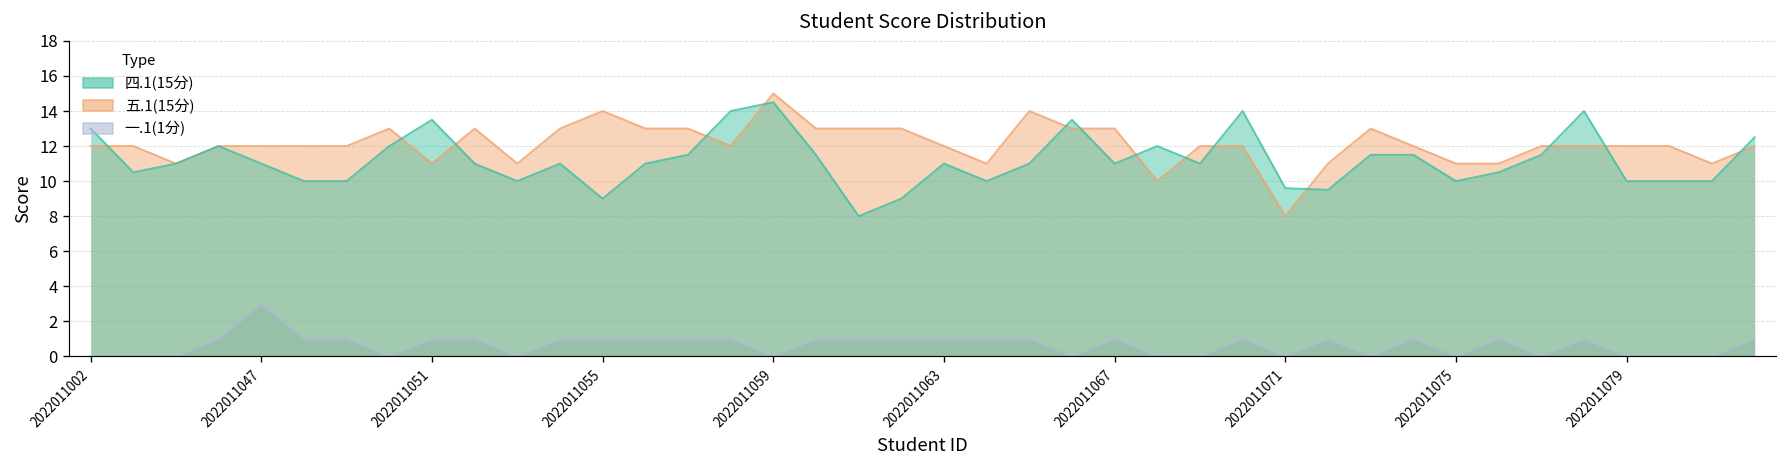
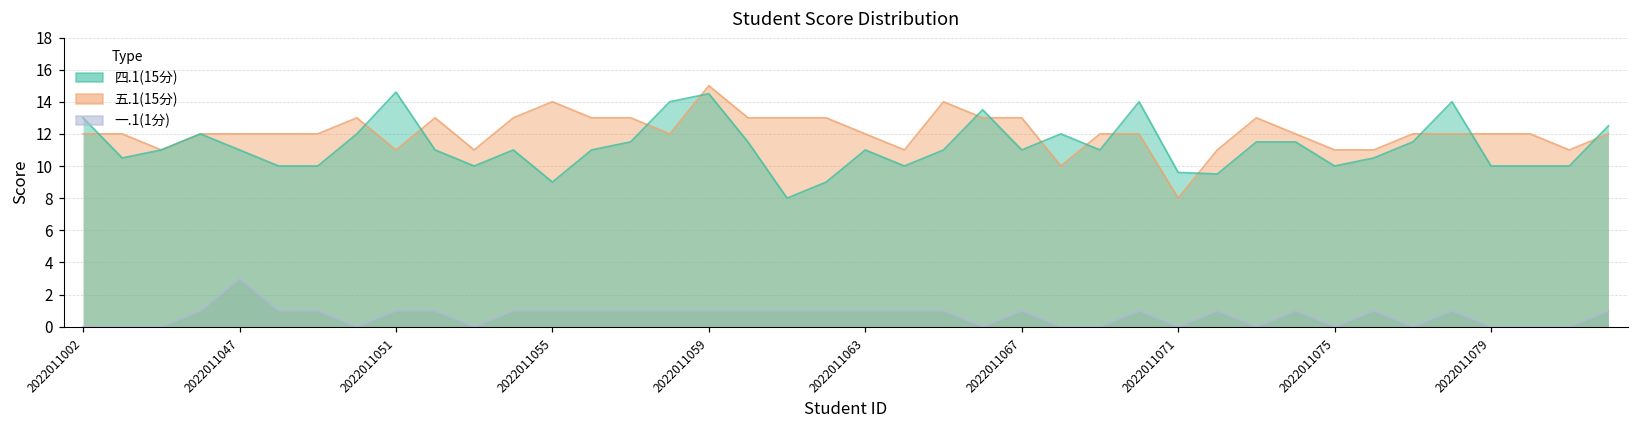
四.1(15分), 2022011051: 13.5 -> 14.6
一.1(1分), 2022011059: 0 -> 1
